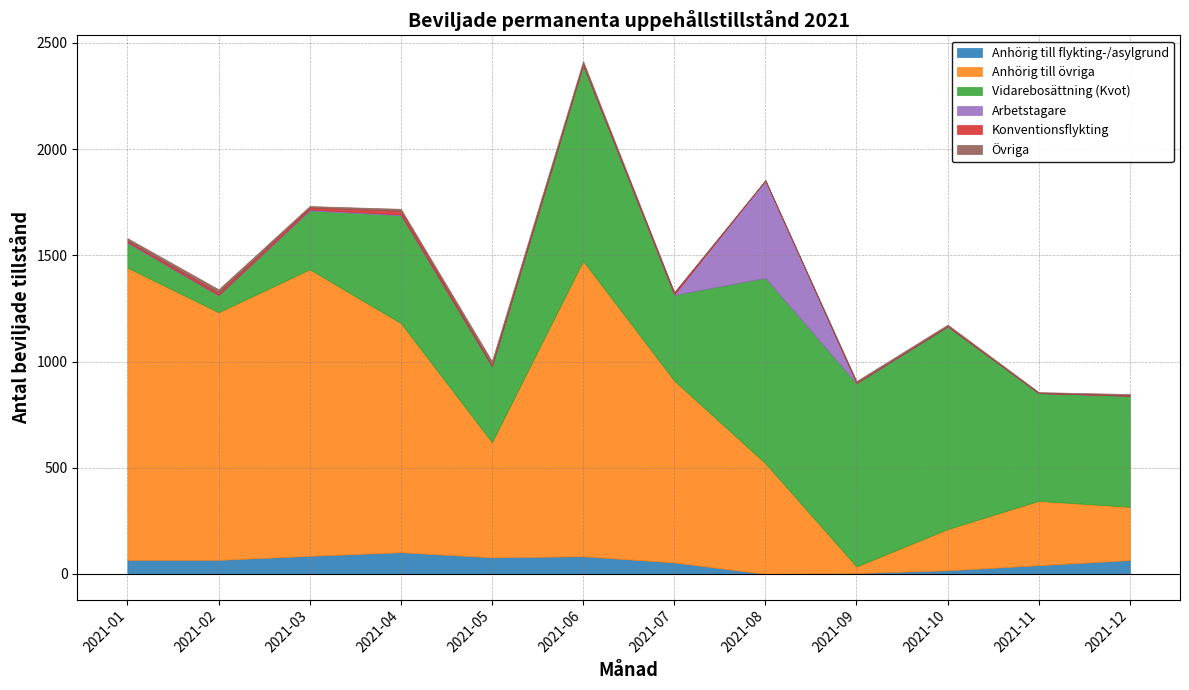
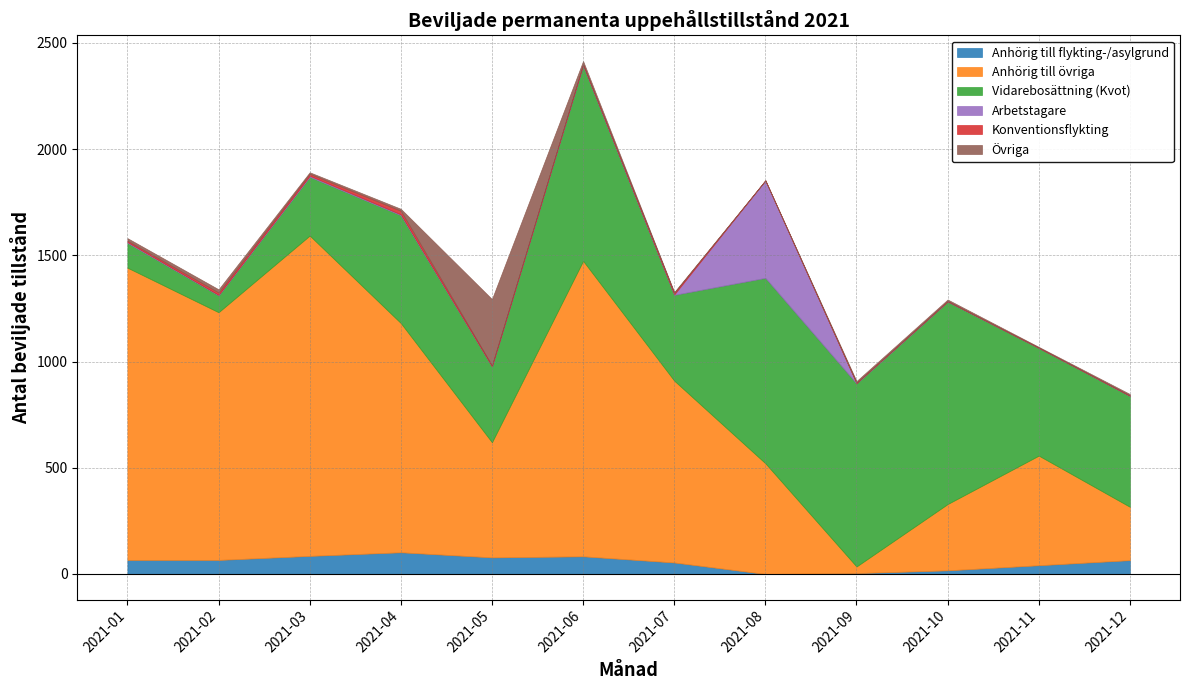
Anhörig till övriga, 2021-03: 1350 -> 1510
Övriga, 2021-05: 20 -> 310
Anhörig till övriga, 2021-10: 190 -> 310
Anhörig till övriga, 2021-11: 300 -> 520
